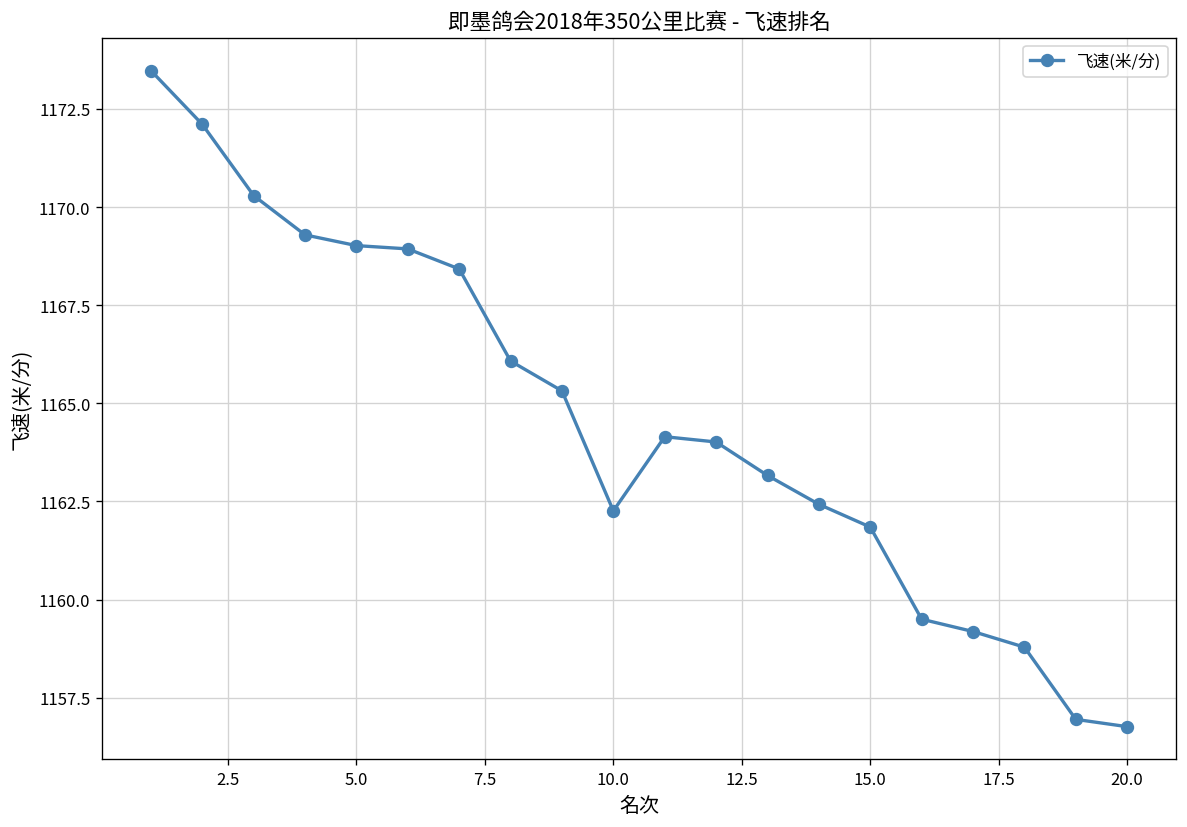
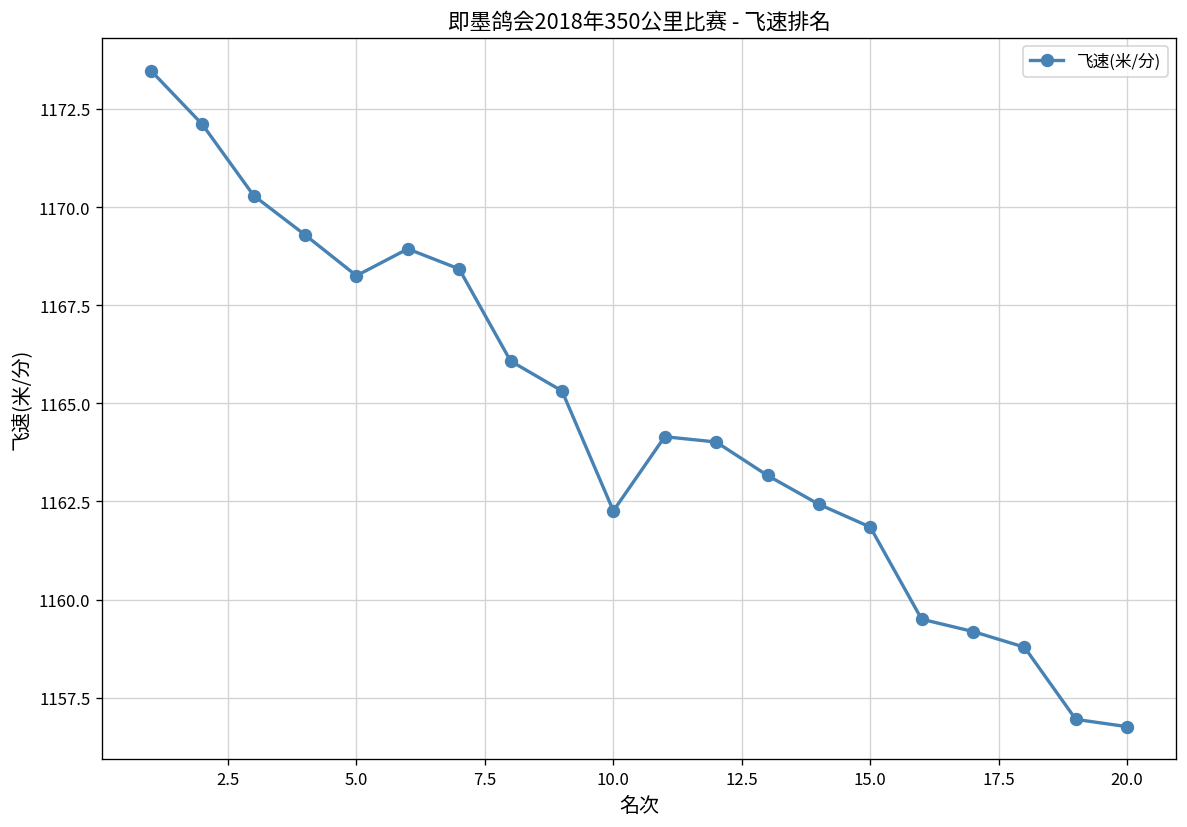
5.0: 1169.0 -> 1168.3
